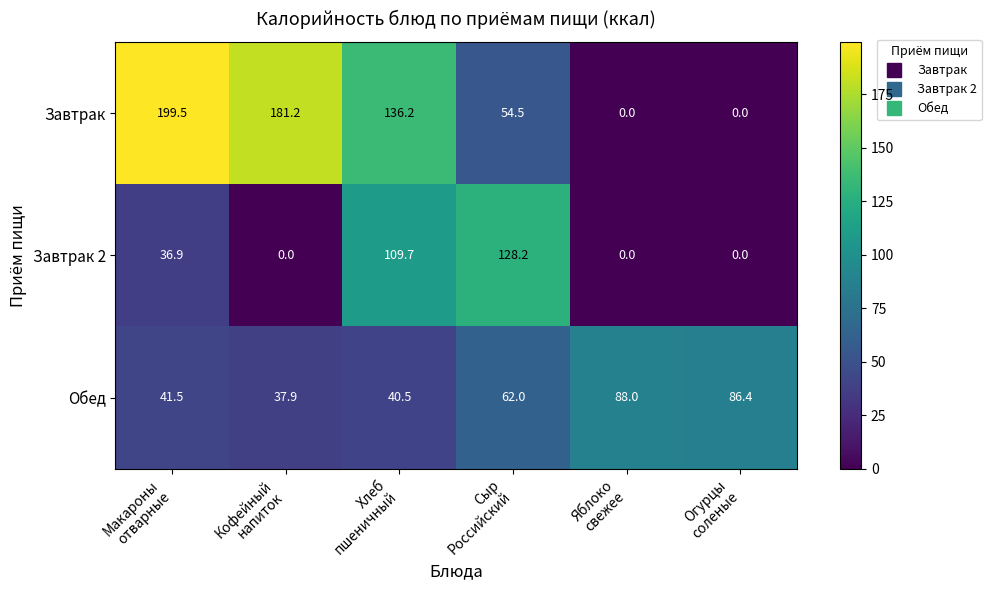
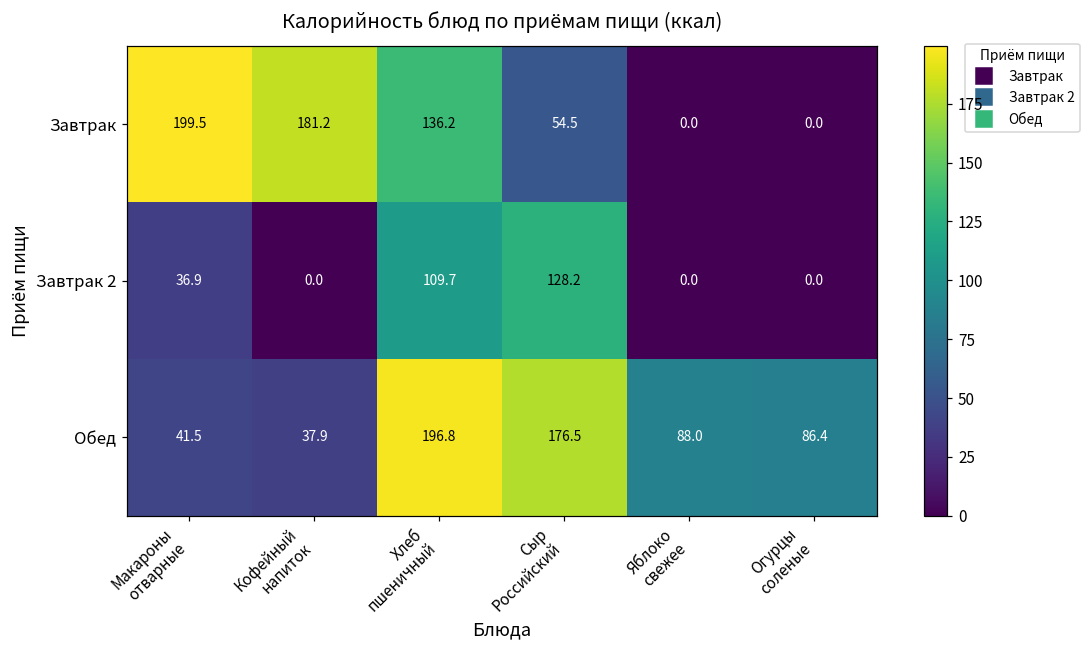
Обед, Хлеб пшеничный: 40.5 -> 196.8
Обед, Сыр Российский: 62.0 -> 176.5
